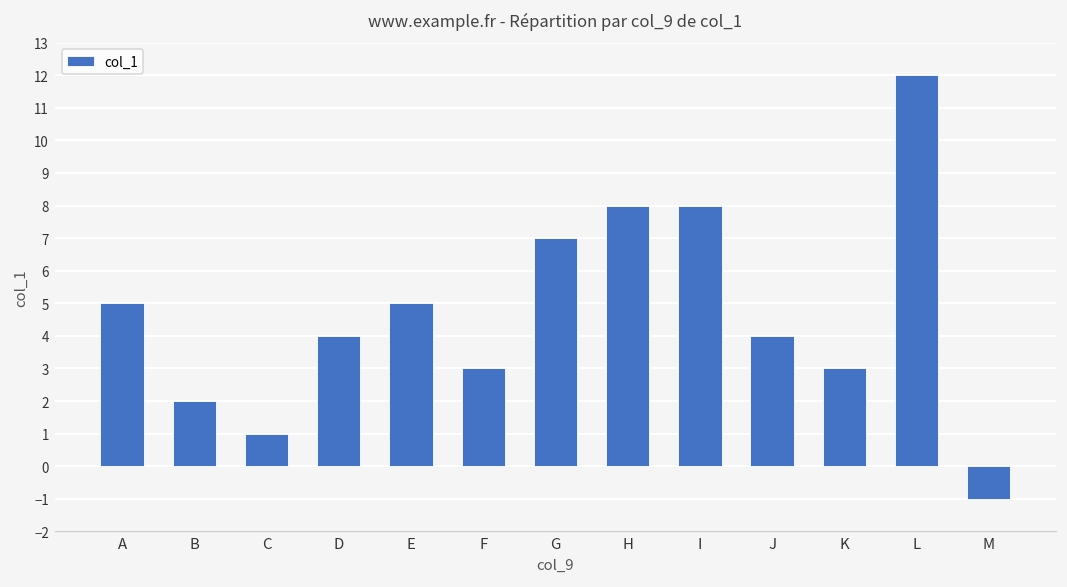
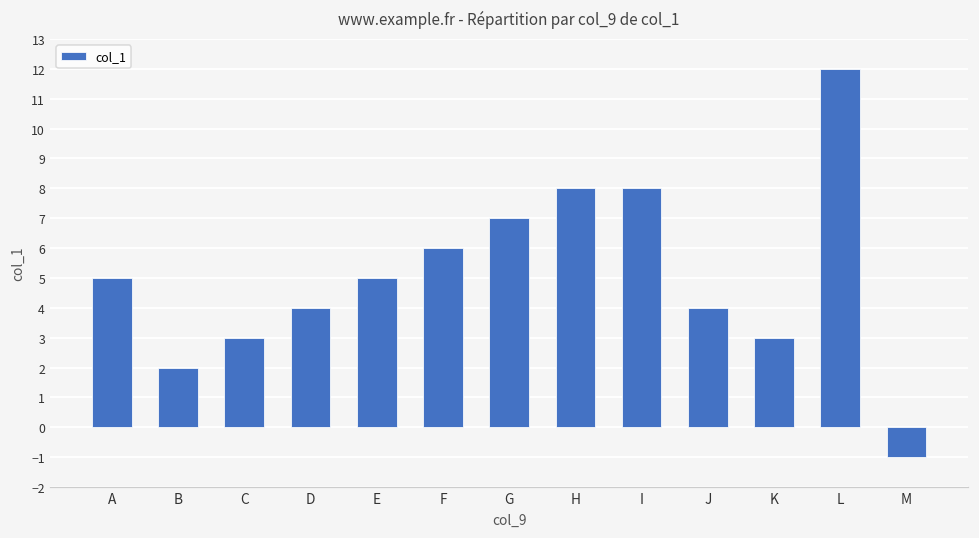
C: 1 -> 3
F: 3 -> 6
